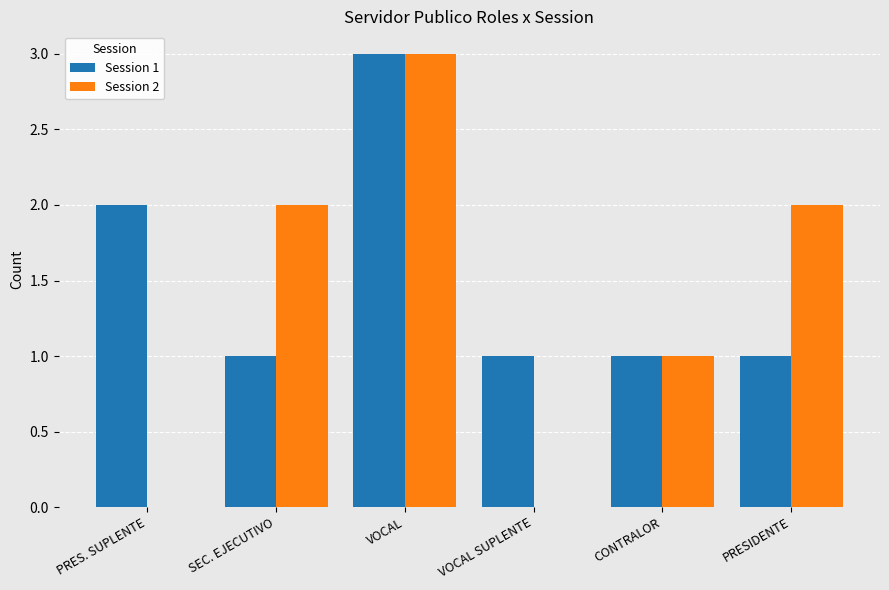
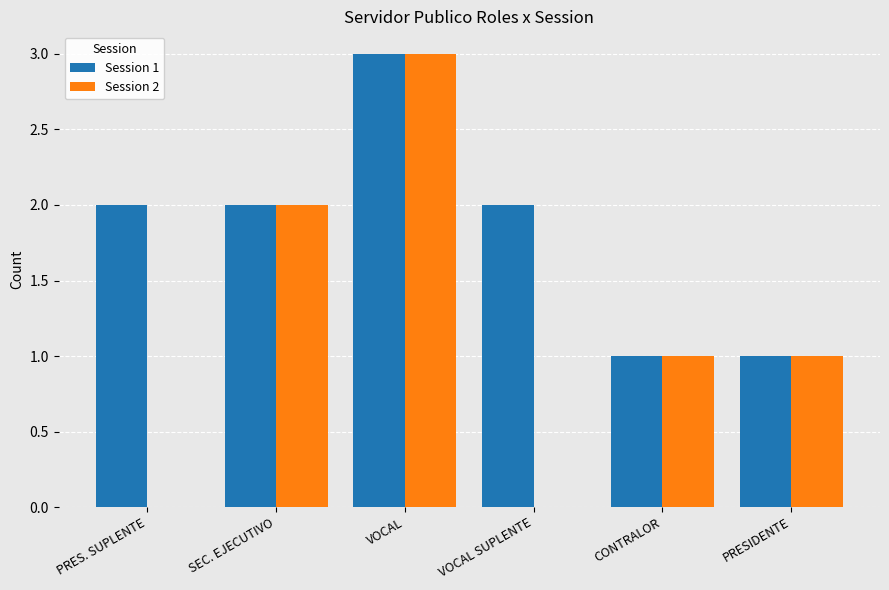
Session 1, SEC. EJECUTIVO: 1 -> 2
Session 1, VOCAL SUPLENTE: 1 -> 2
Session 2, PRESIDENTE: 2 -> 1
